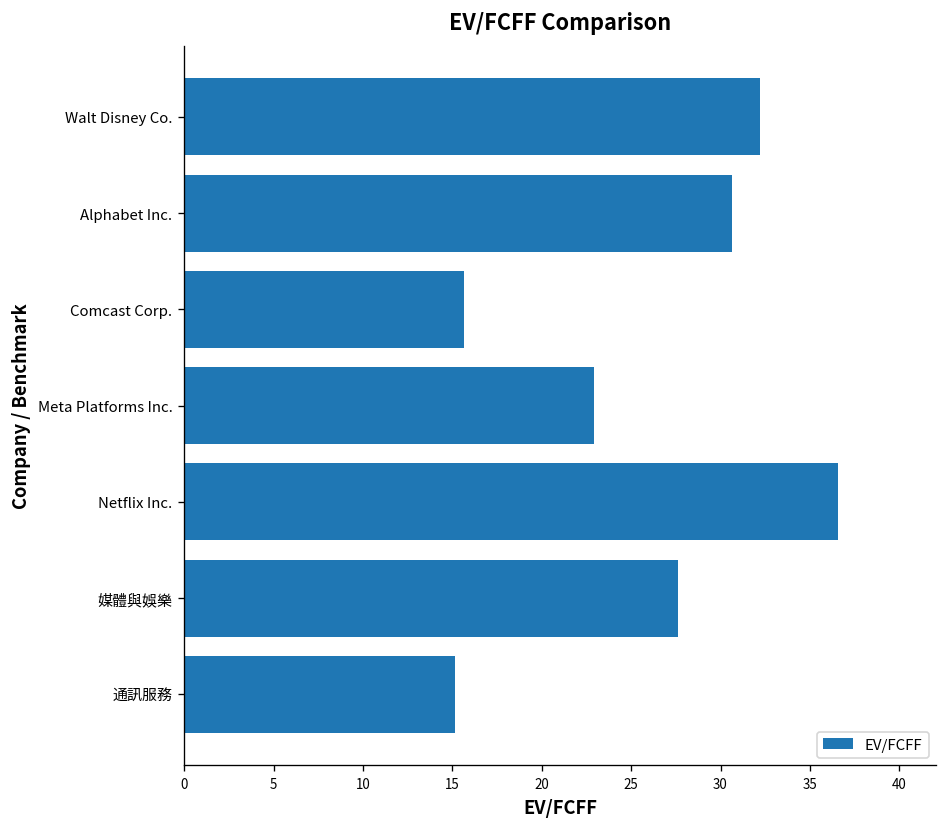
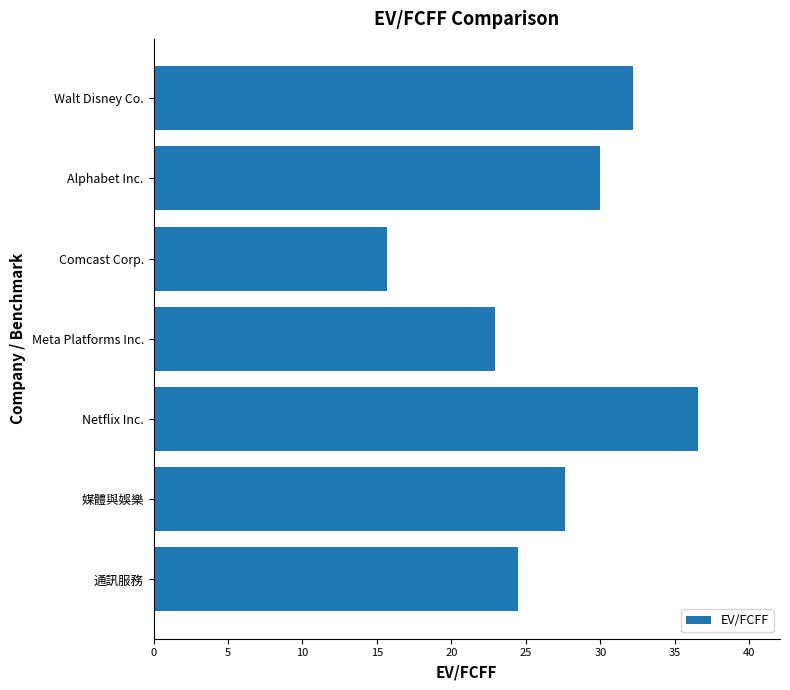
Alphabet Inc.: 30.7 -> 30.0
通訊服務: 15.1 -> 24.5
